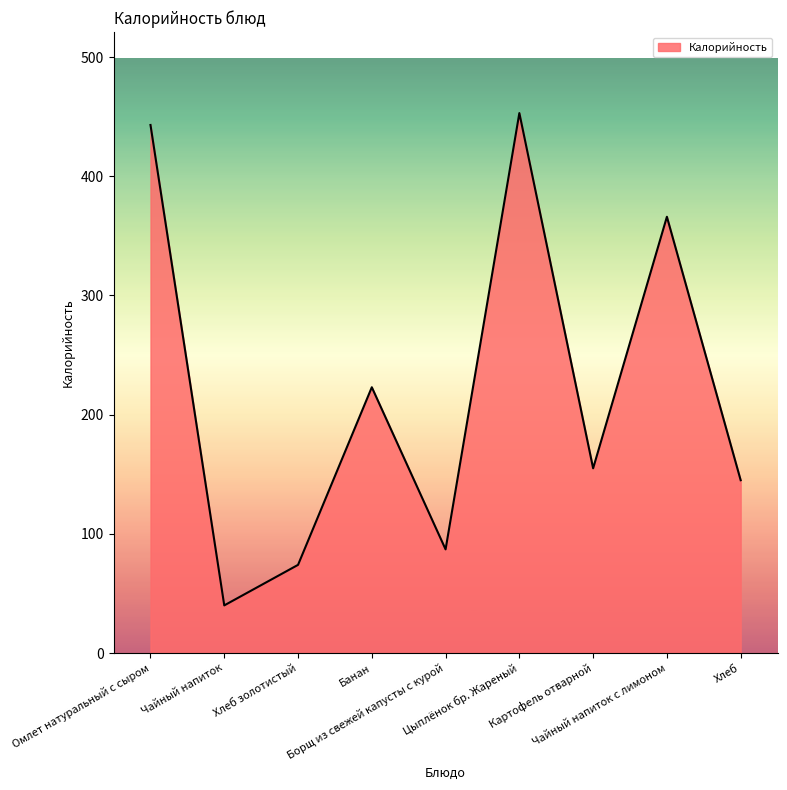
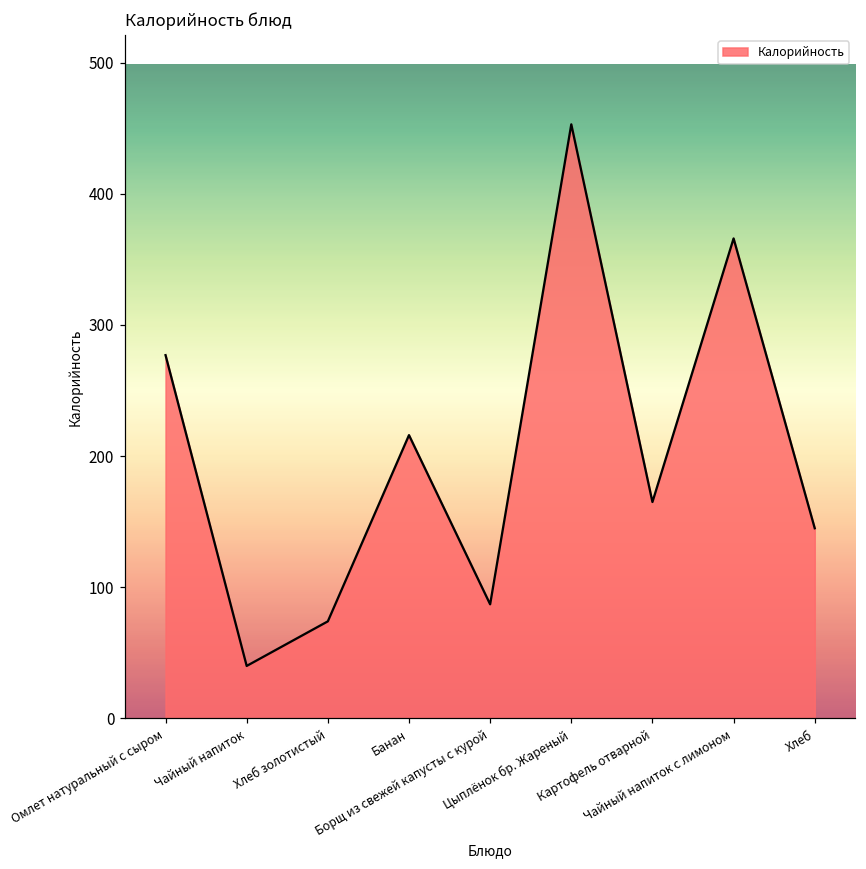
Омлет натуральный с сыром: 443 -> 277
Банан: 223 -> 216
Картофель отварной: 155 -> 165
